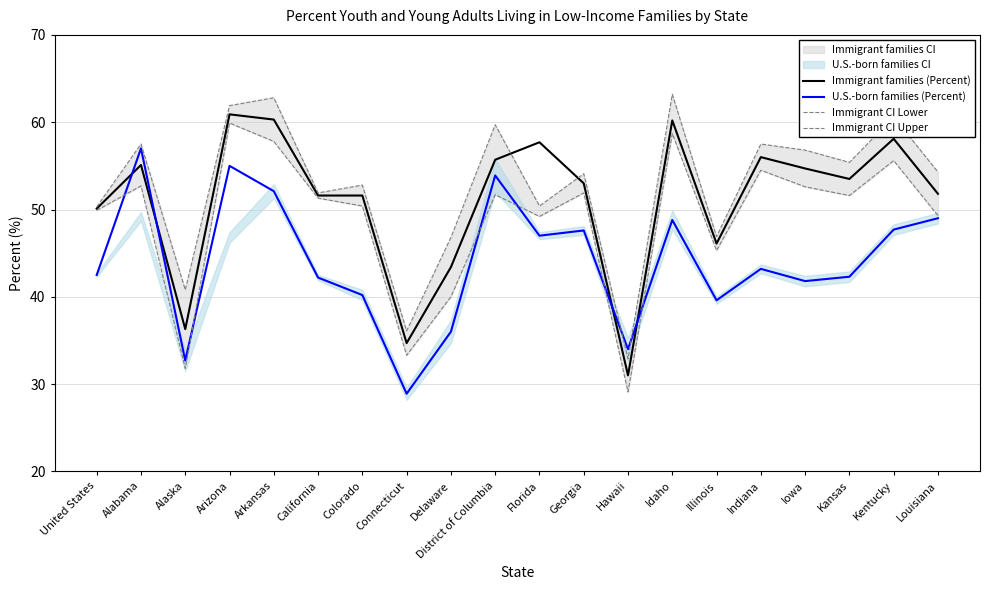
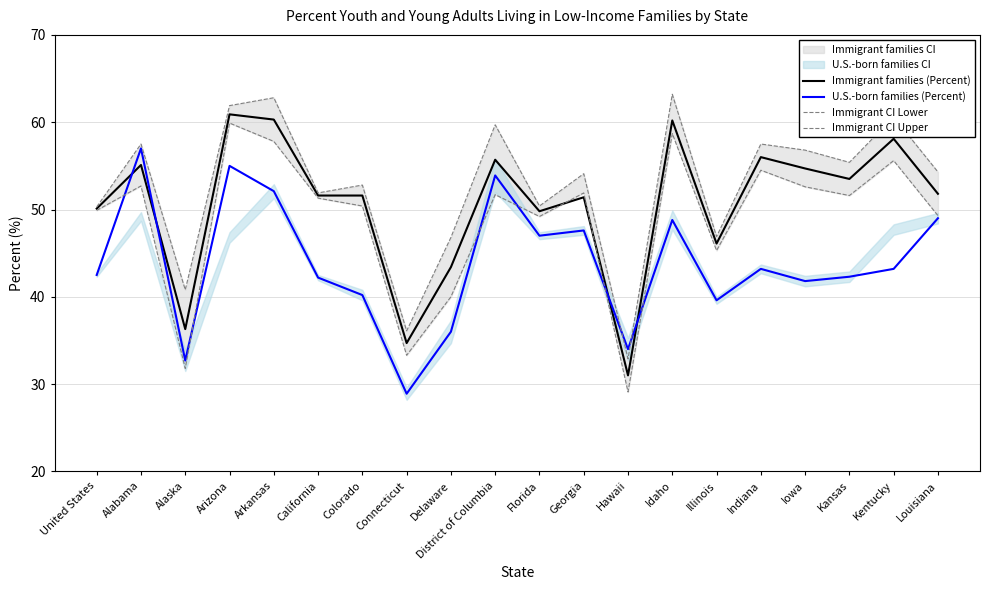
Immigrant families (Percent), Florida: 58 -> 50
Immigrant families (Percent), Georgia: 53 -> 51
U.S.-born families (Percent), Kentucky: 48 -> 43
